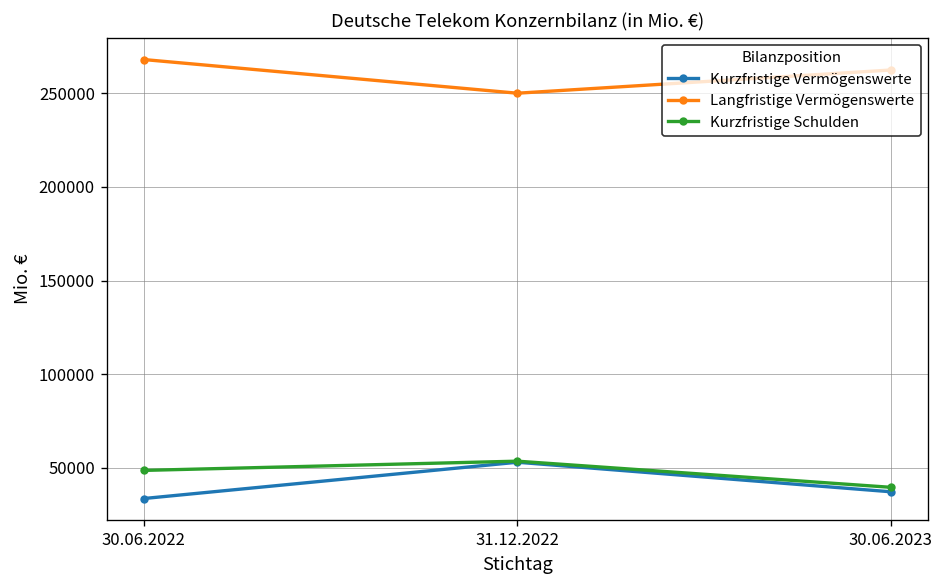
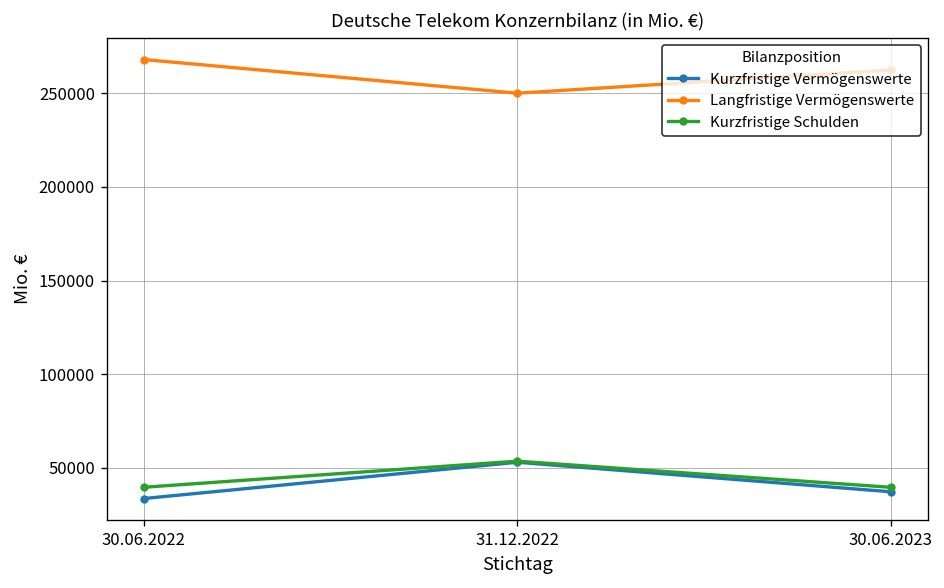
Kurzfristige Schulden, 30.06.2022: 49000 -> 40000
